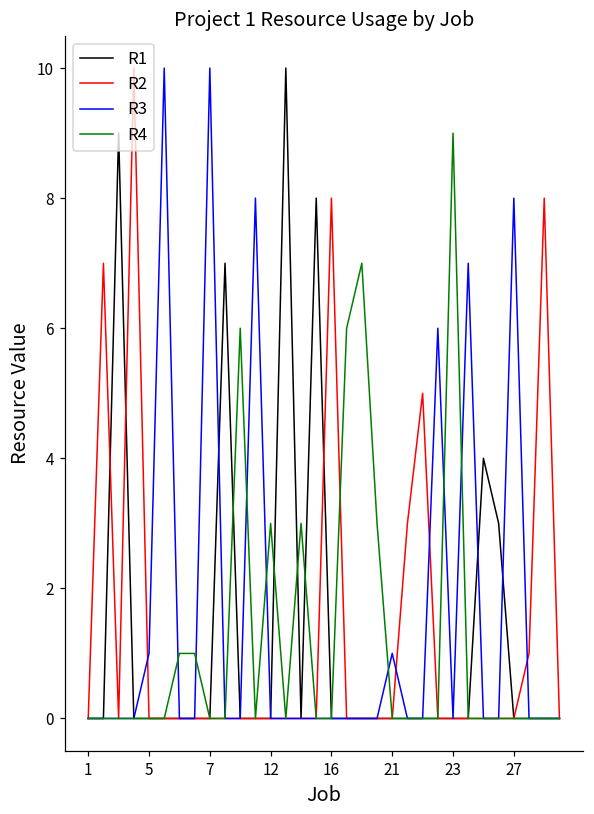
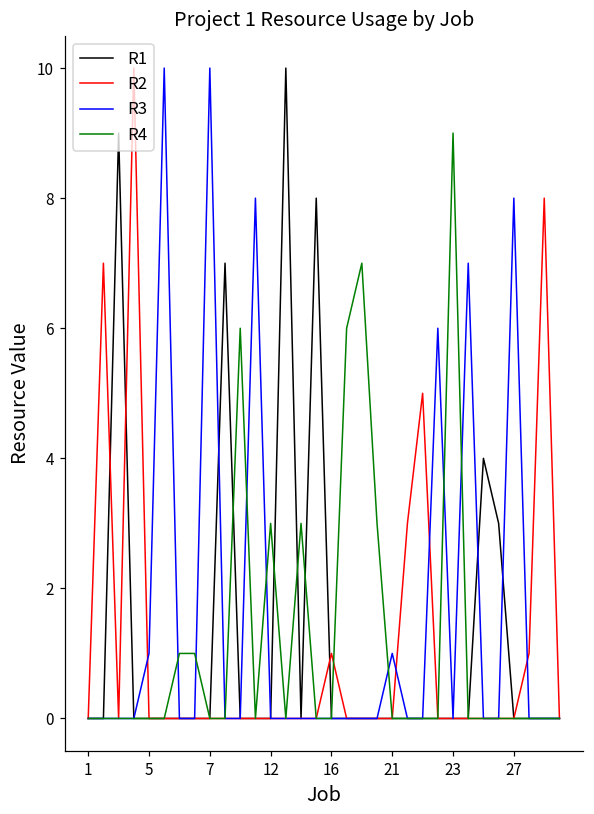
R2, 16: 8 -> 1
